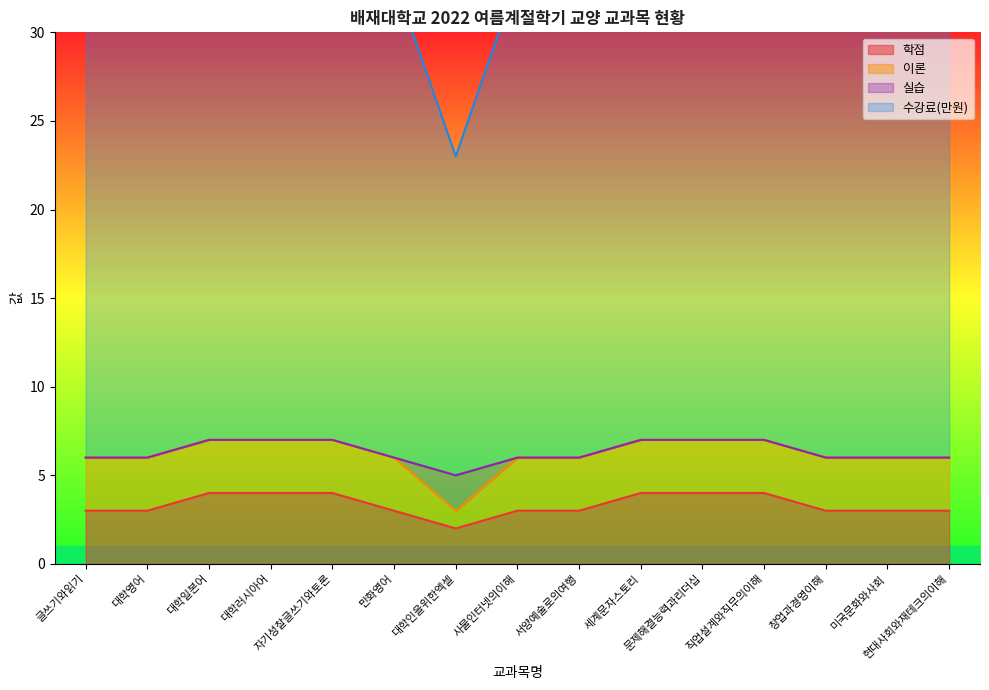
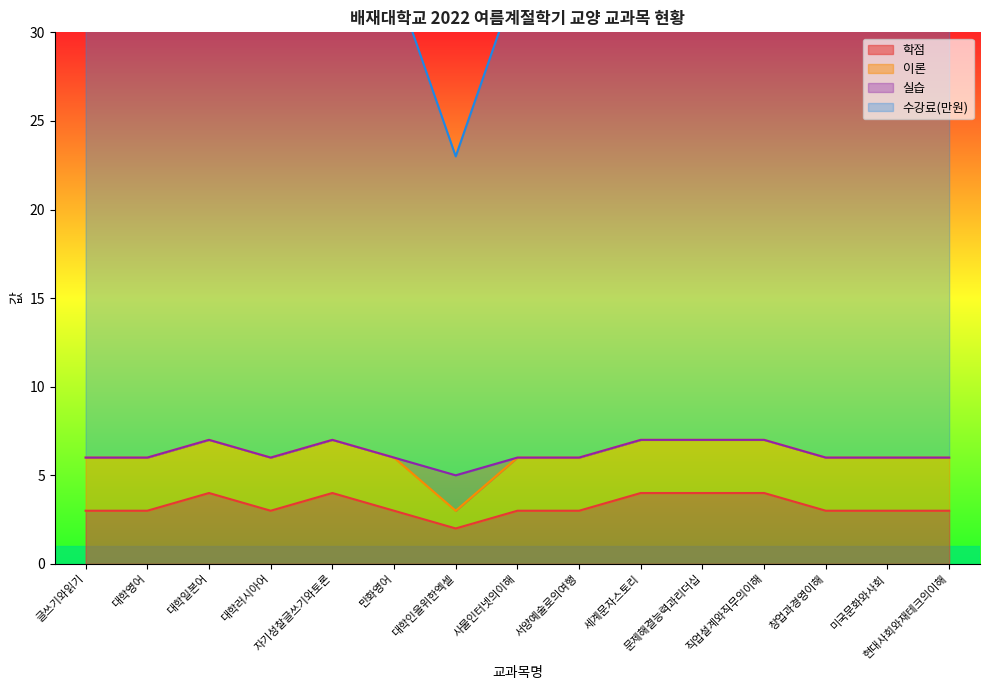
학점, 대학러시아어: 4 -> 3
